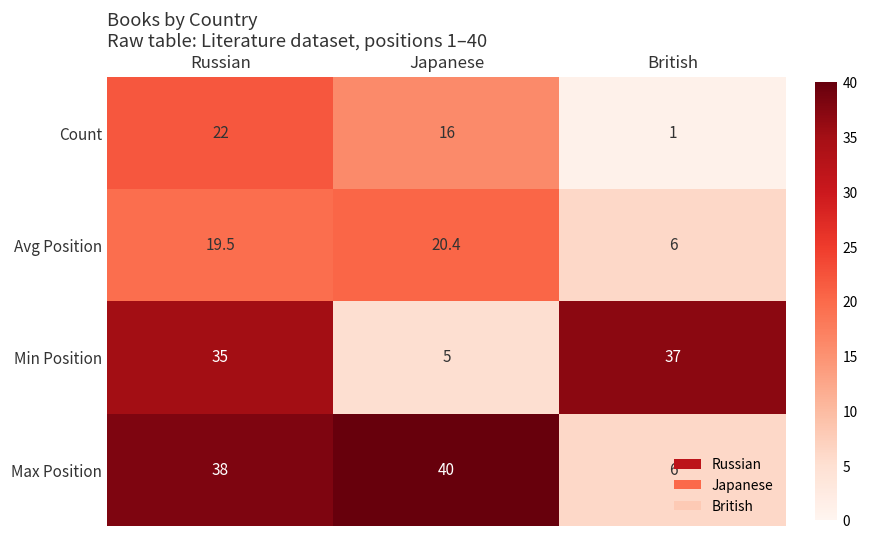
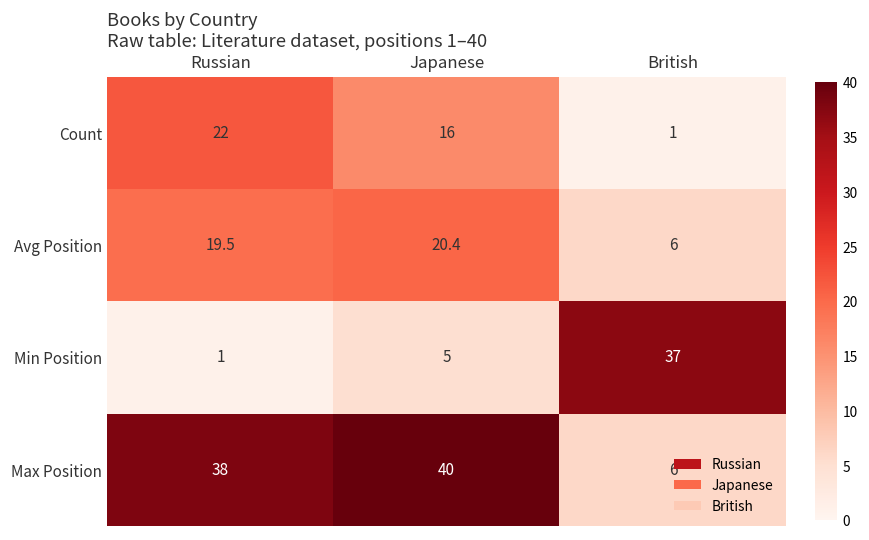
Min Position, Russian: 35 -> 1
